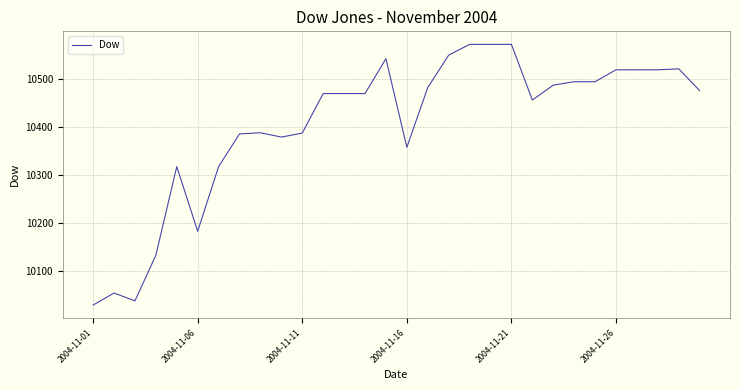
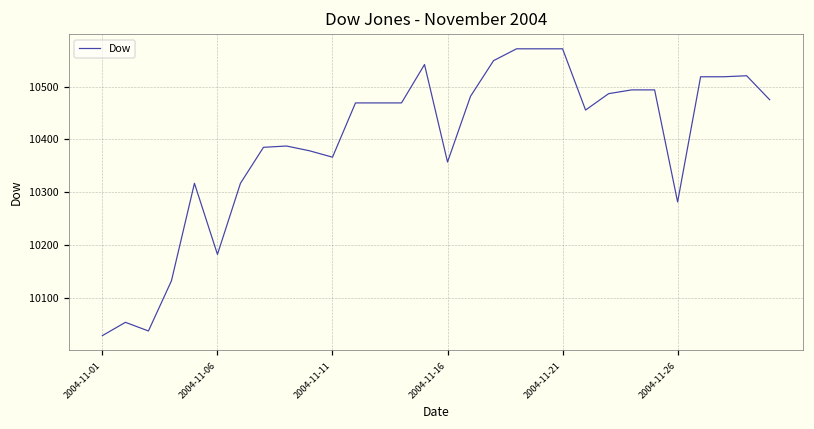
2004-11-11: 10390 -> 10370
2004-11-26: 10520 -> 10280
